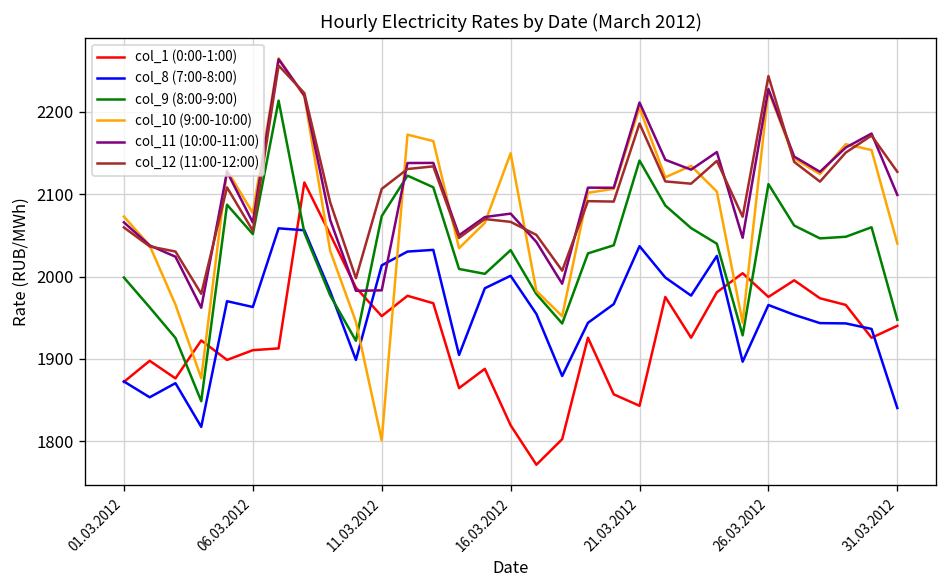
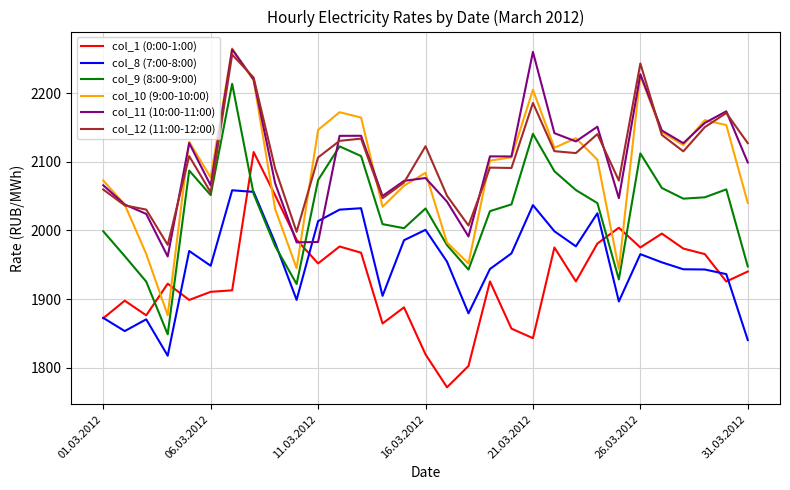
col_8 (7:00-8:00), 06.03.2012: 1960 -> 1950
col_10 (9:00-10:00), 11.03.2012: 1800 -> 2150
col_10 (9:00-10:00), 16.03.2012: 2150 -> 2080
col_12 (11:00-12:00), 16.03.2012: 2070 -> 2120
col_11 (10:00-11:00), 21.03.2012: 2210 -> 2260
